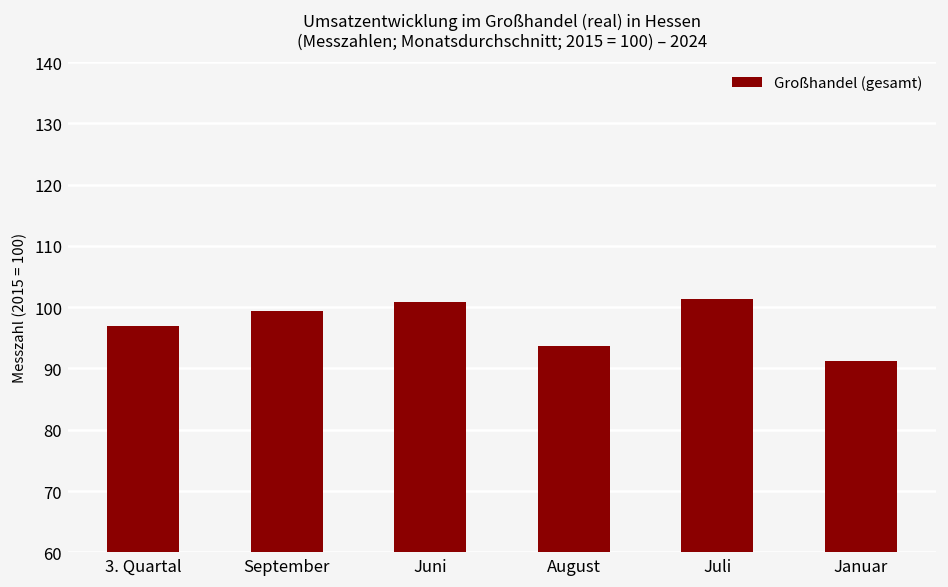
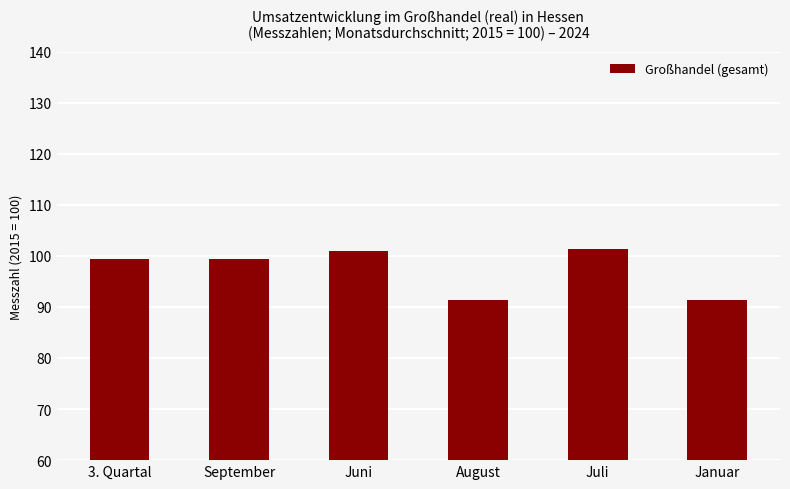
3. Quartal: 97 -> 99
August: 94 -> 91
